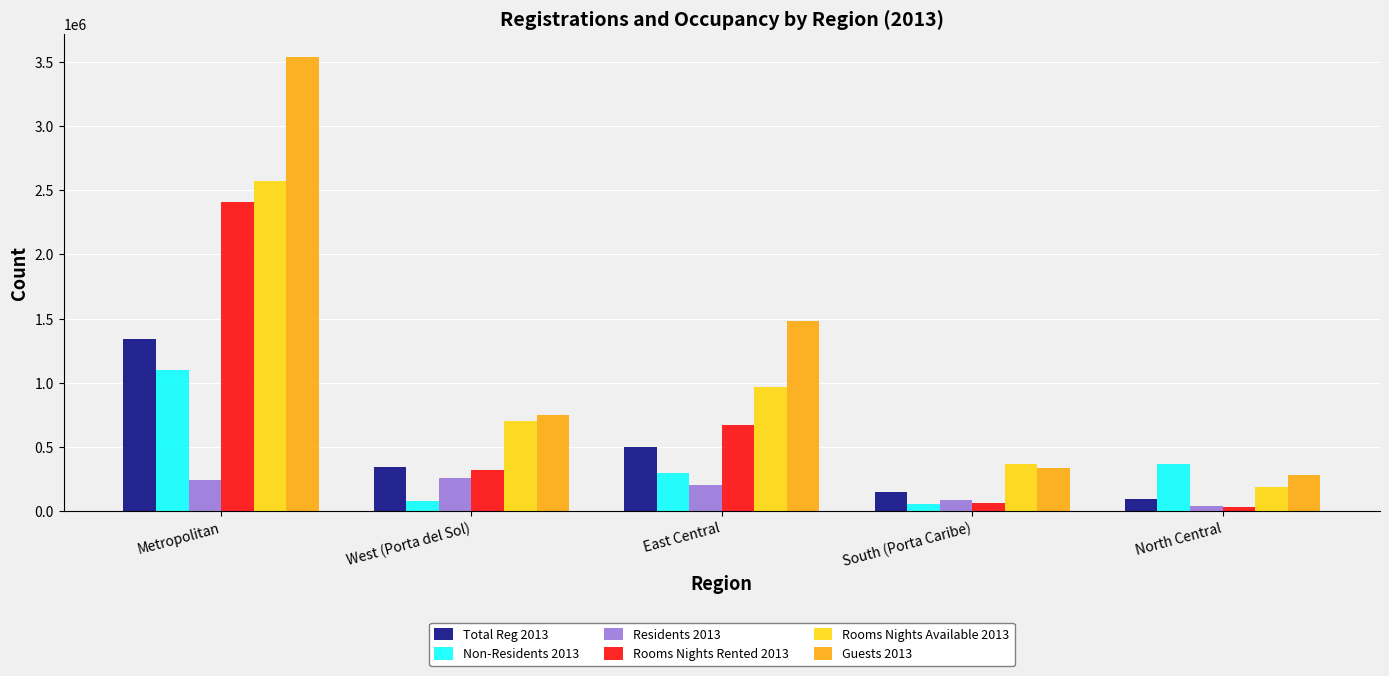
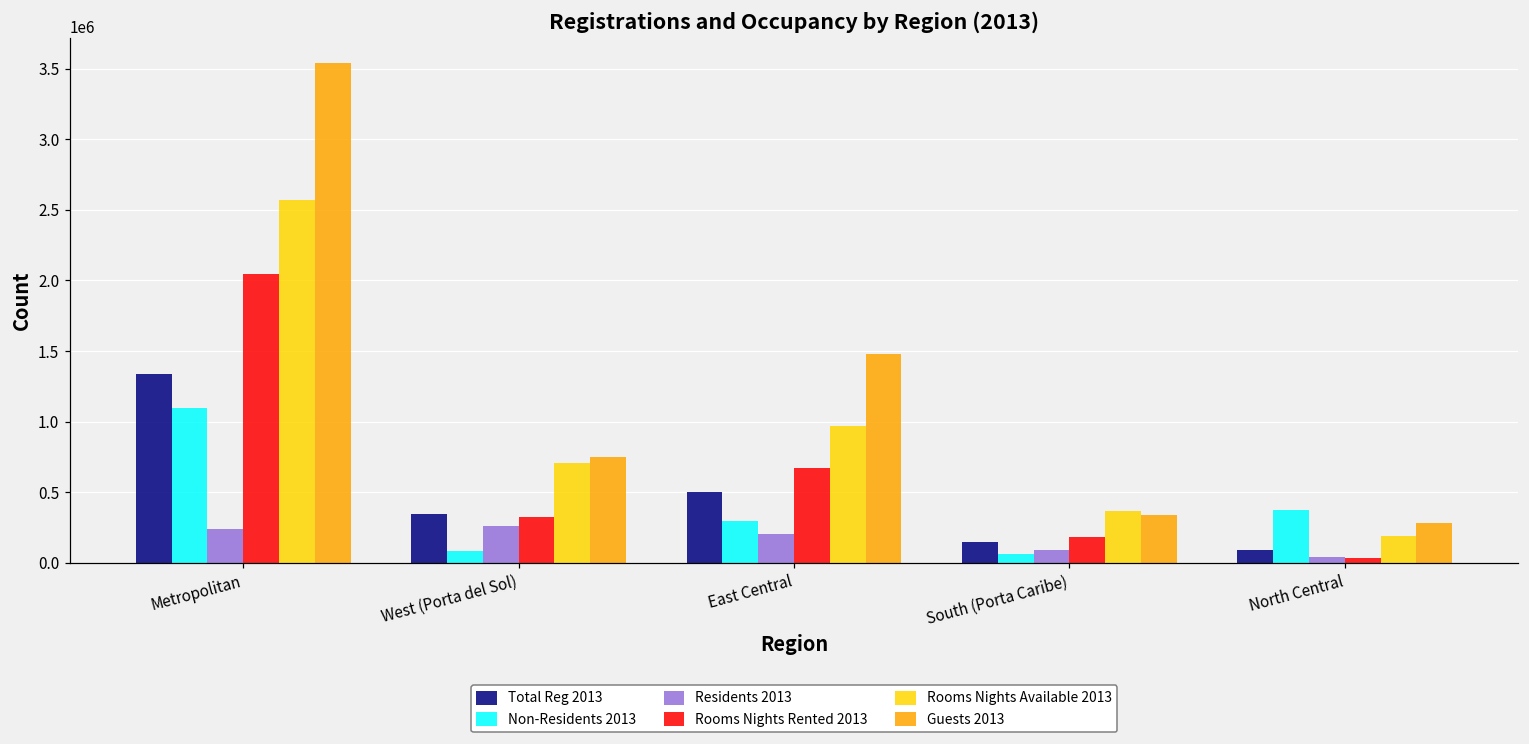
Rooms Nights Rented 2013, Metropolitan: 2410000 -> 2040000
Rooms Nights Rented 2013, South (Porta Caribe): 70000 -> 180000
